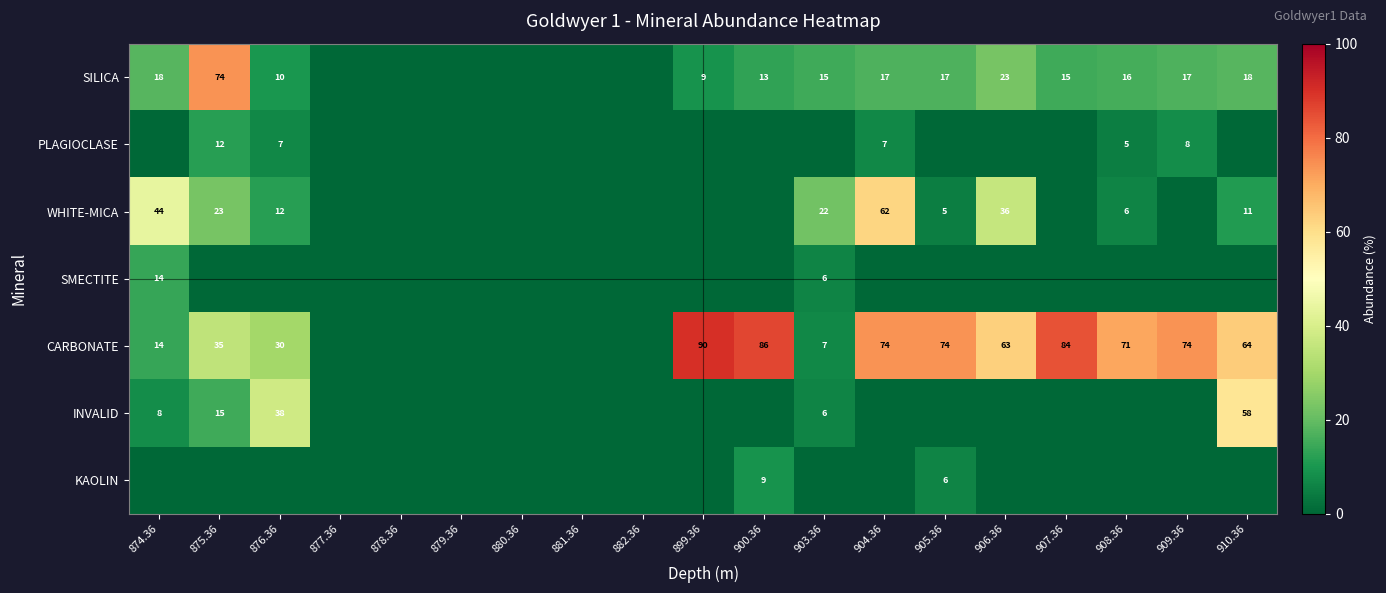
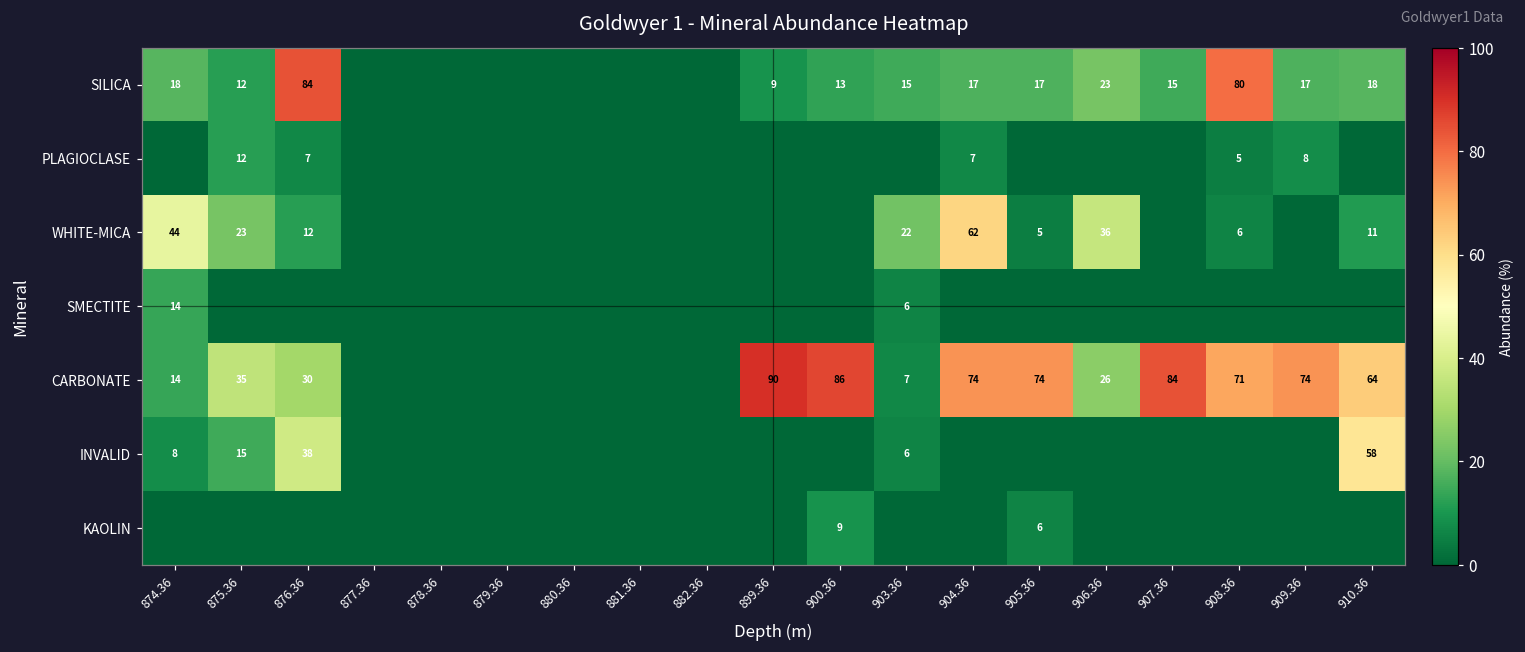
SILICA, 875.36: 74 -> 12
SILICA, 876.36: 10 -> 84
SILICA, 908.36: 16 -> 80
CARBONATE, 906.36: 63 -> 26
